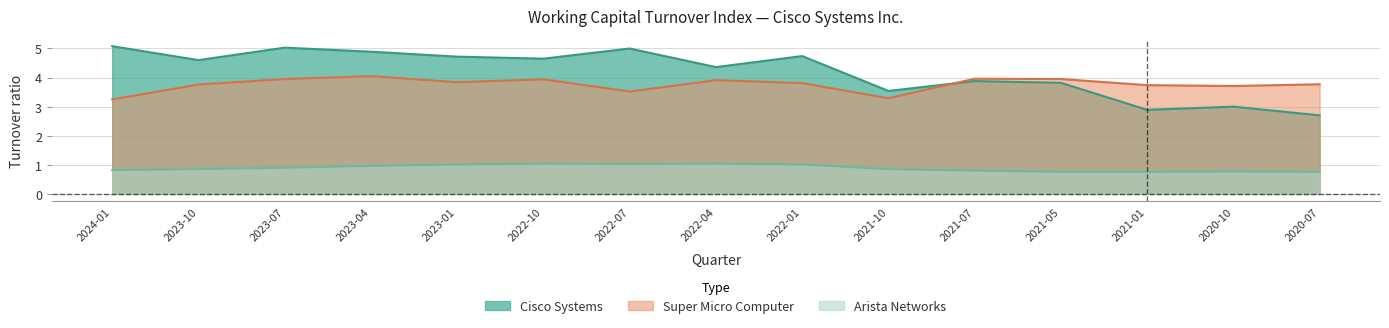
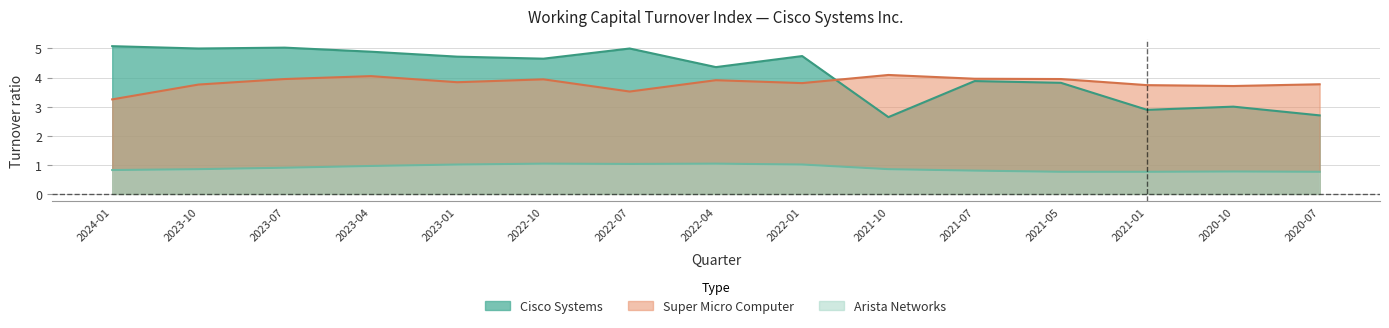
Cisco Systems, 2023-10: 4.6 -> 5.0
Cisco Systems, 2021-10: 3.5 -> 2.6
Super Micro Computer, 2021-10: 3.3 -> 4.1
